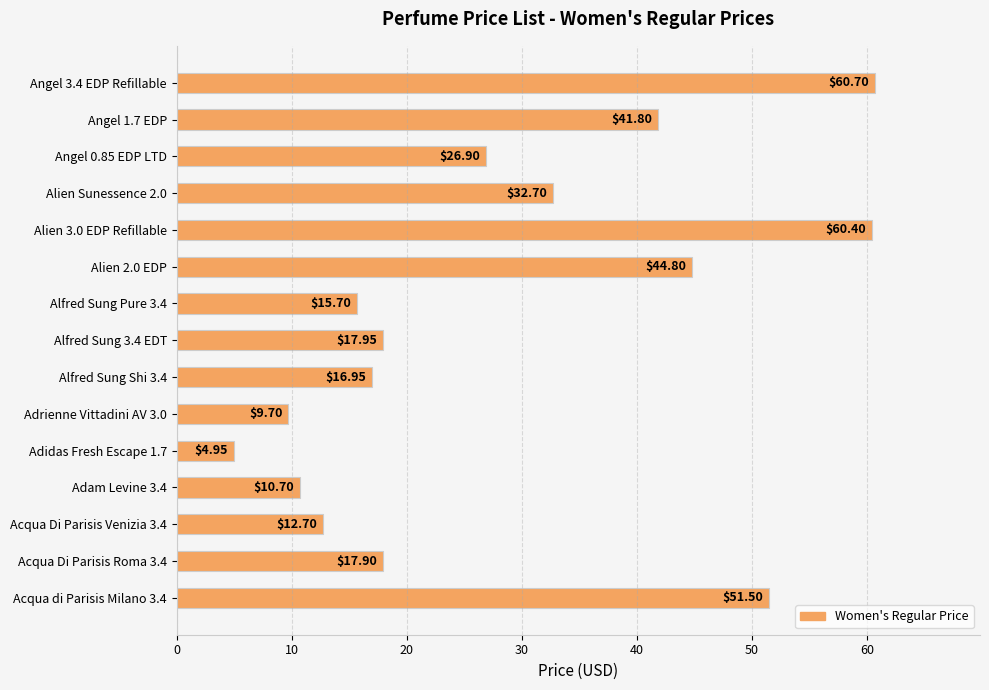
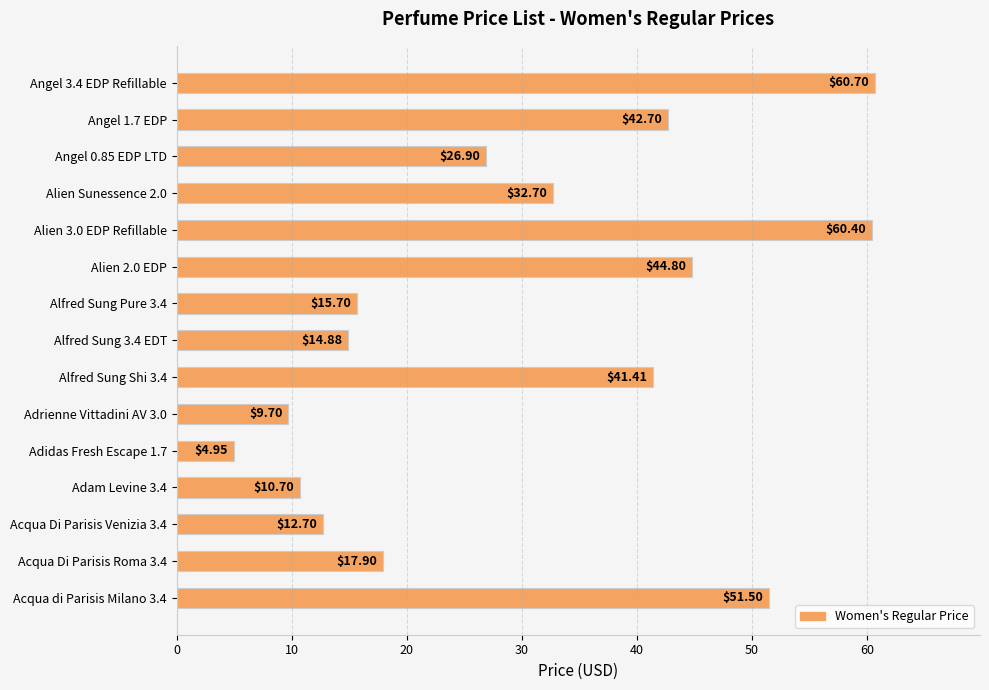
Angel 1.7 EDP: $41.80 -> $42.70
Alfred Sung 3.4 EDT: $17.95 -> $14.88
Alfred Sung Shi 3.4: $16.95 -> $41.41
